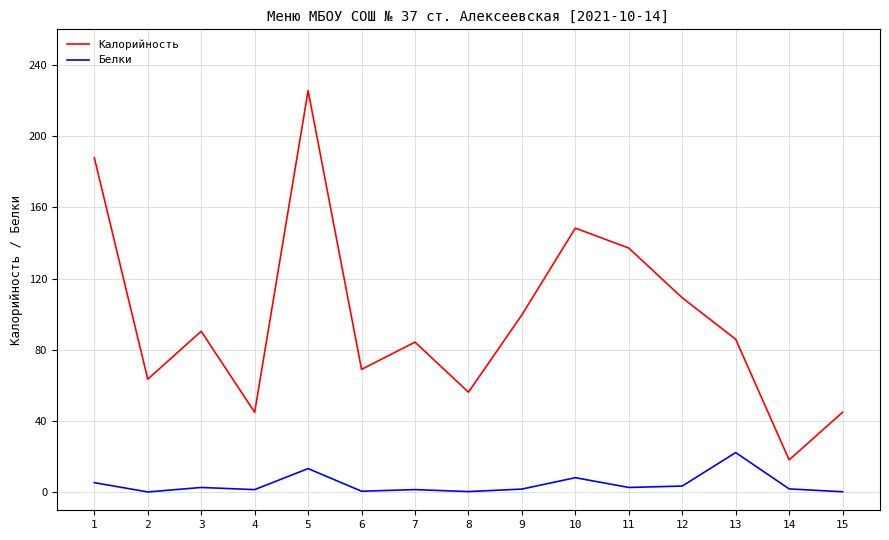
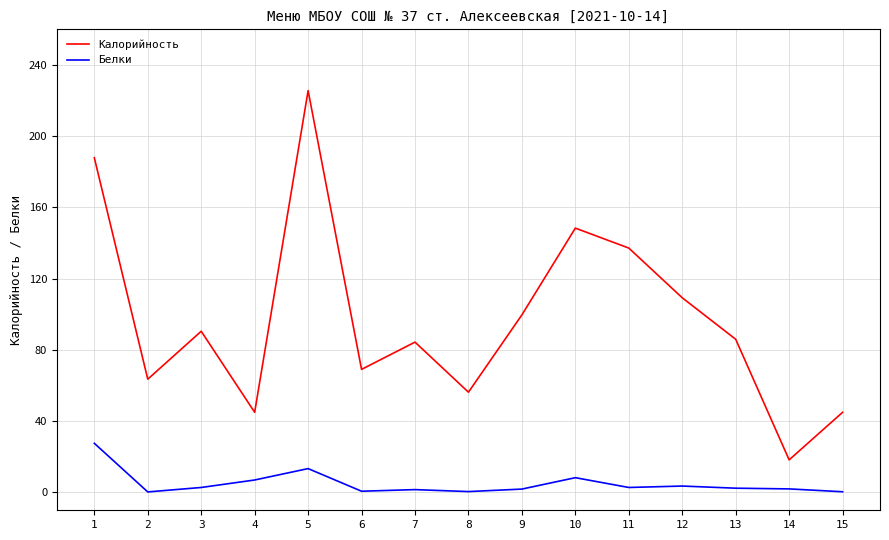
Белки, 1: 6 -> 28
Белки, 4: 2 -> 7
Белки, 13: 22 -> 2
